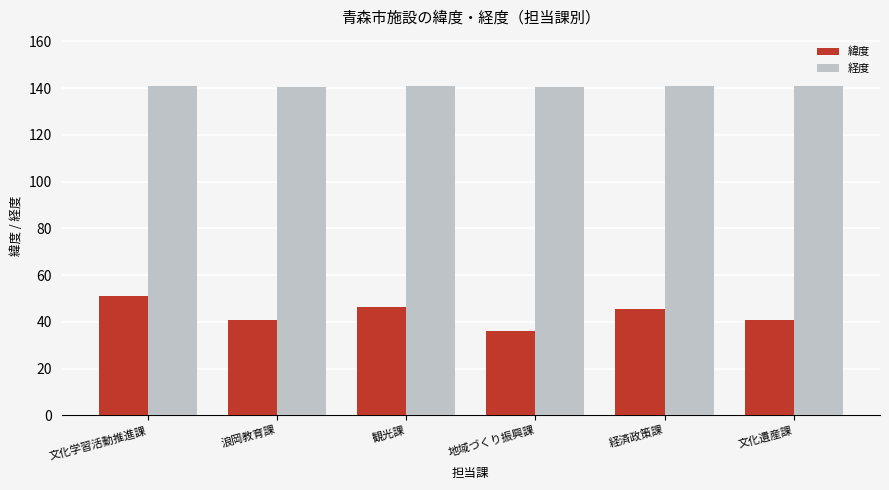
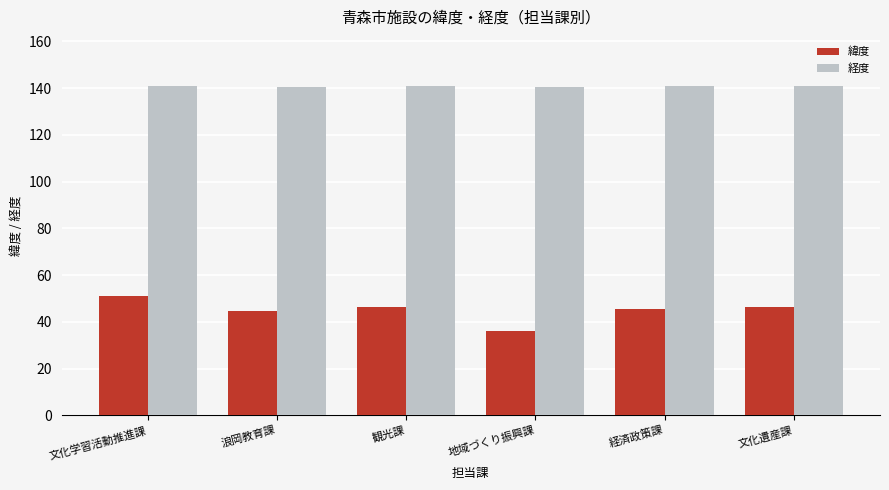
緯度, 浪岡教育課: 41 -> 45
緯度, 文化遺産課: 41 -> 46
